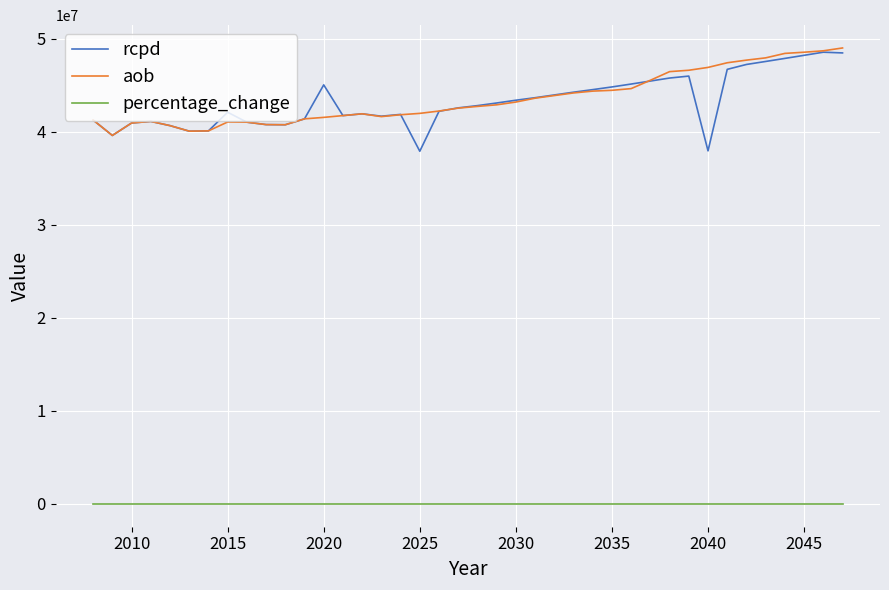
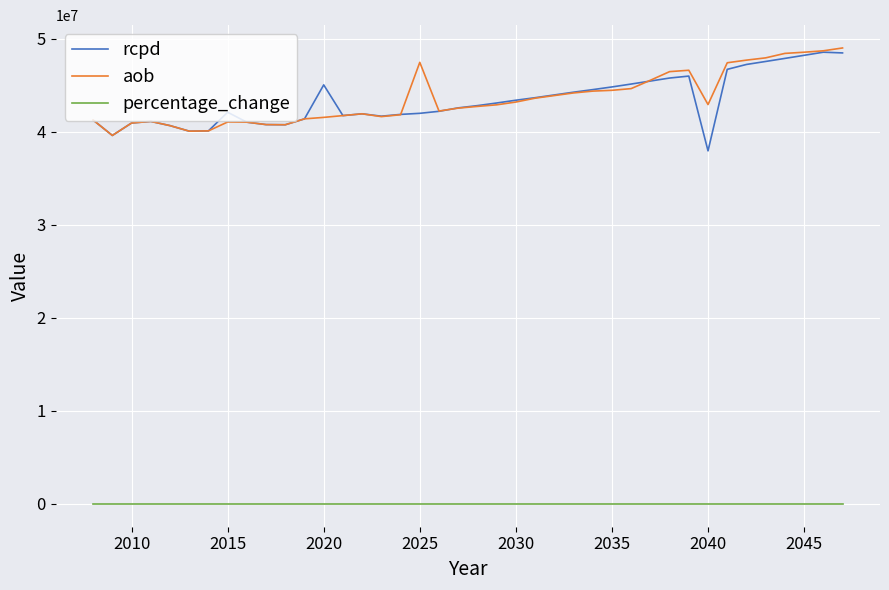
rcpd, 2025: 38000000 -> 42000000
aob, 2025: 42000000 -> 47000000
aob, 2040: 47000000 -> 43000000
